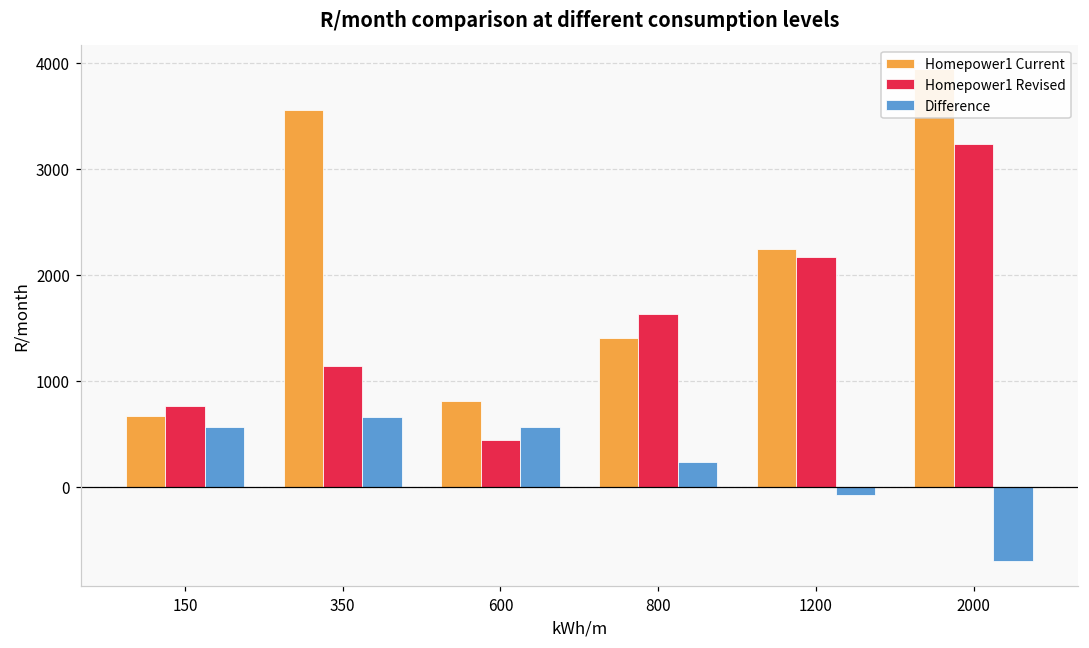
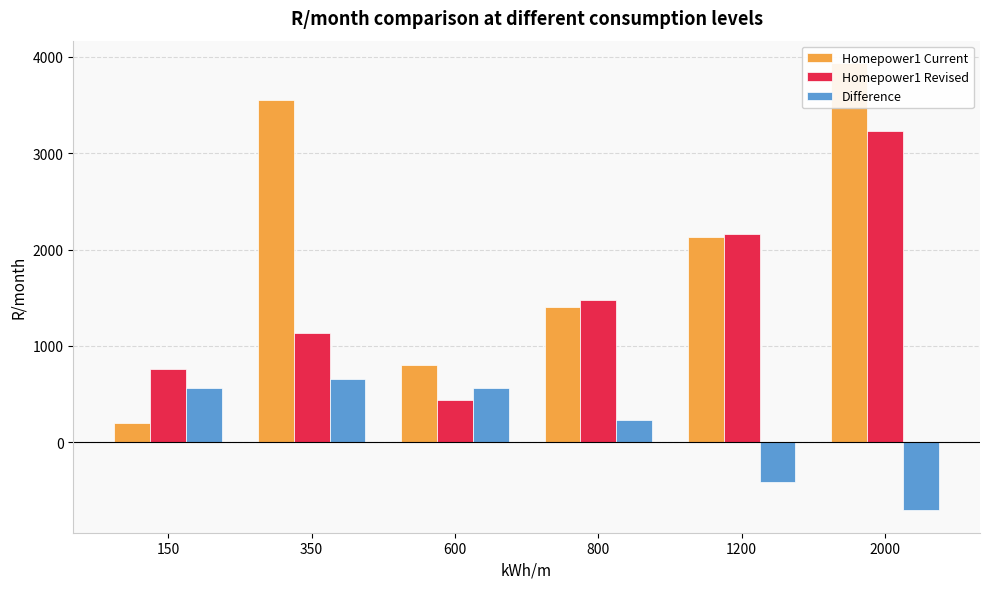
Homepower1 Current, 150: 700 -> 200
Homepower1 Revised, 800: 1600 -> 1500
Homepower1 Current, 1200: 2200 -> 2100
Difference, 1200: -100 -> -400
